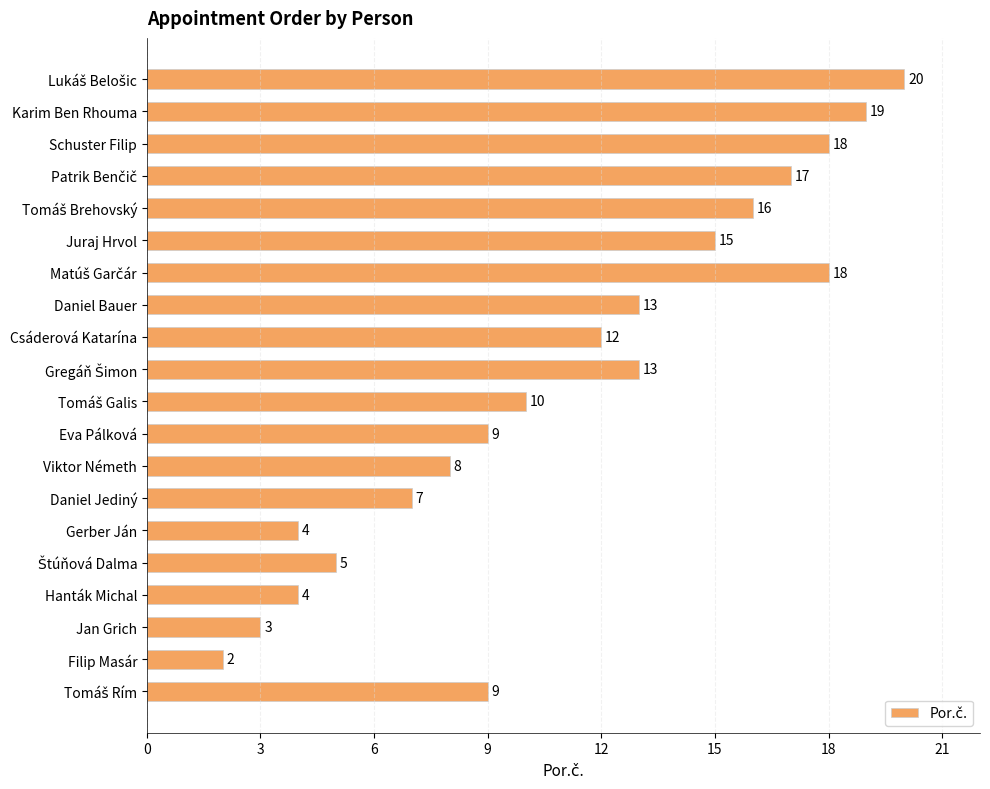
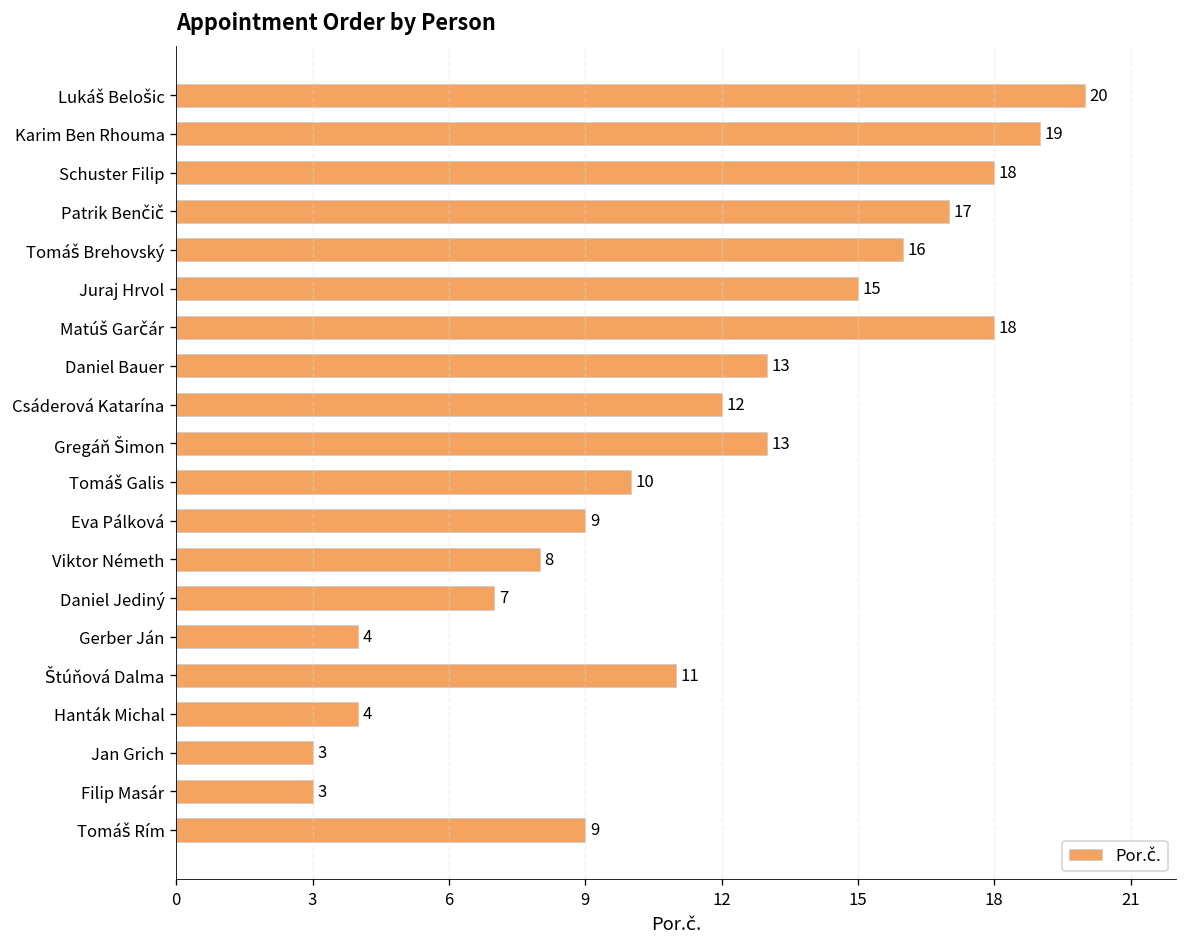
Štúňová Dalma: 5 -> 11
Filip Masár: 2 -> 3
